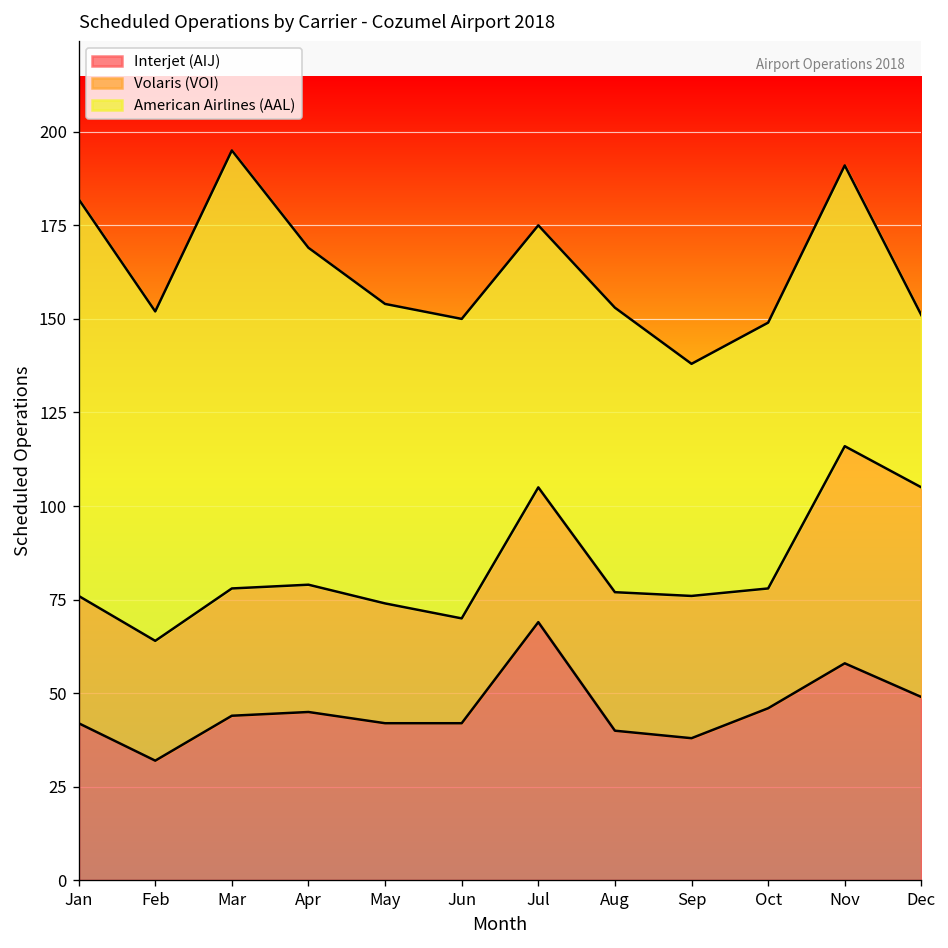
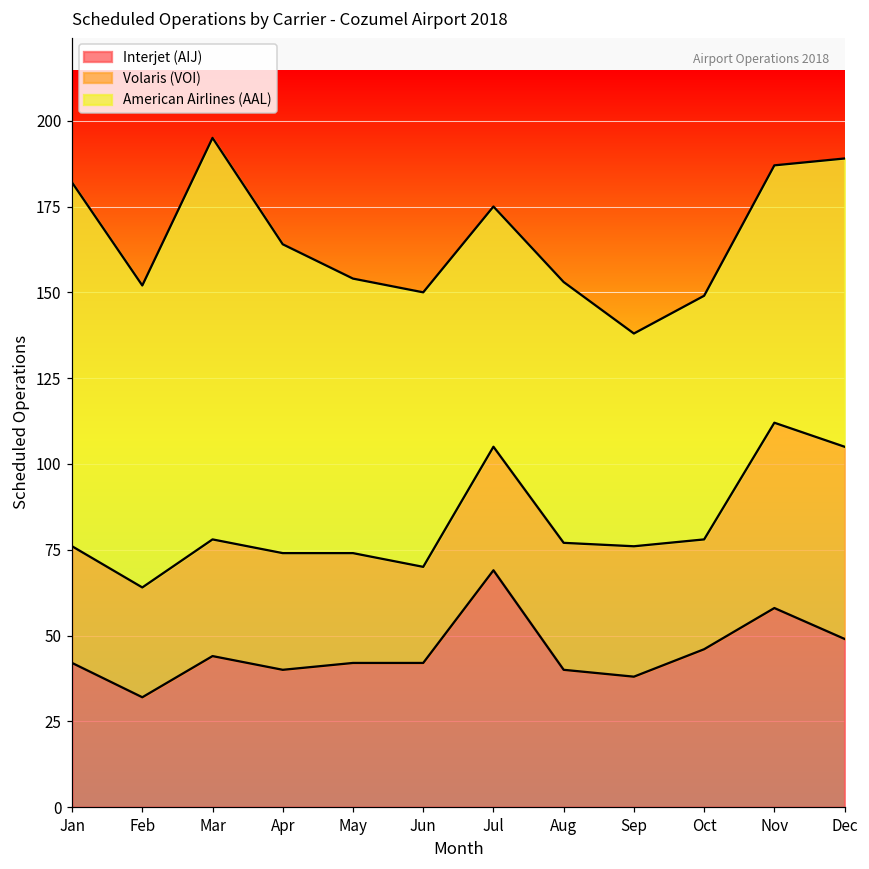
Interjet (AIJ), Apr: 45 -> 40
Volaris (VOI), Nov: 58 -> 54
American Airlines (AAL), Dec: 46 -> 84
